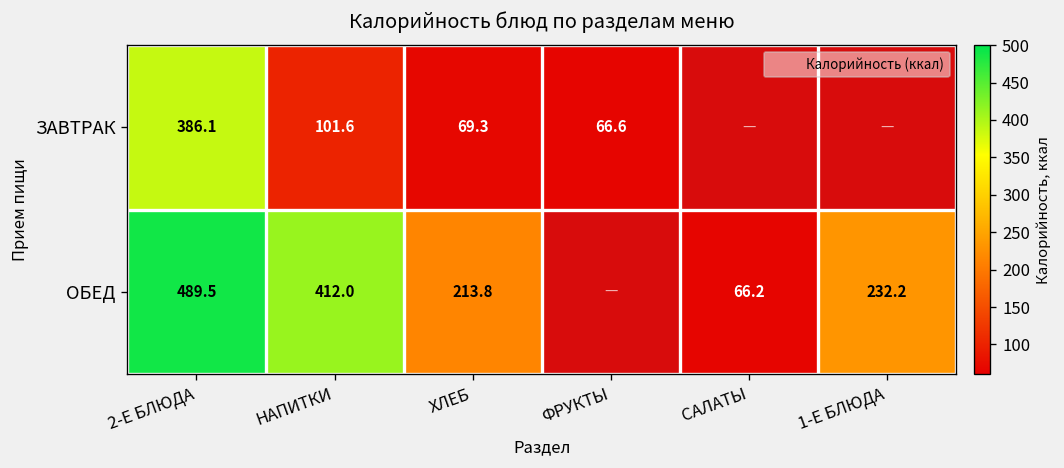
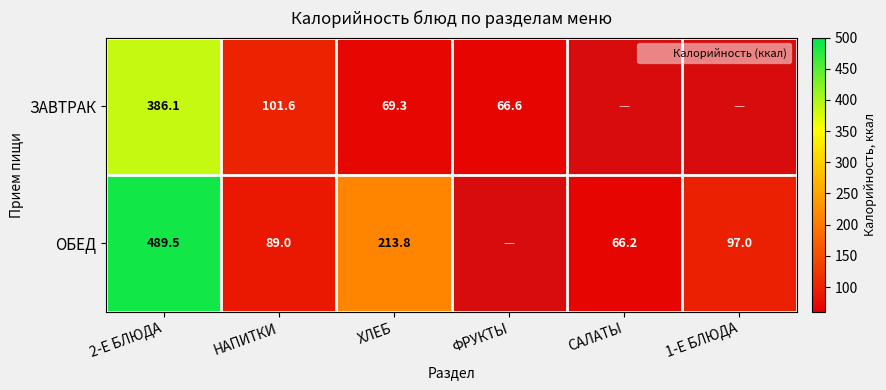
ОБЕД, НАПИТКИ: 412.0 -> 89.0
ОБЕД, 1-Е БЛЮДА: 232.2 -> 97.0
